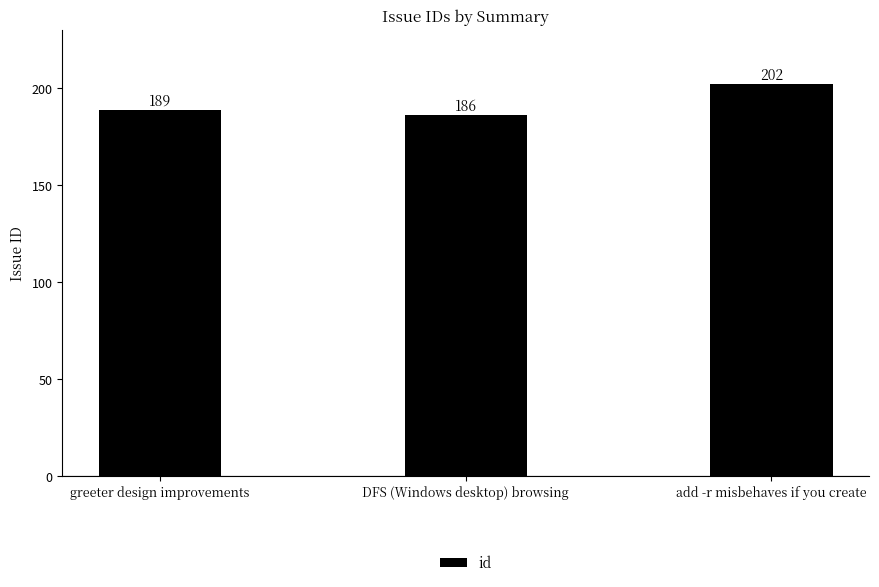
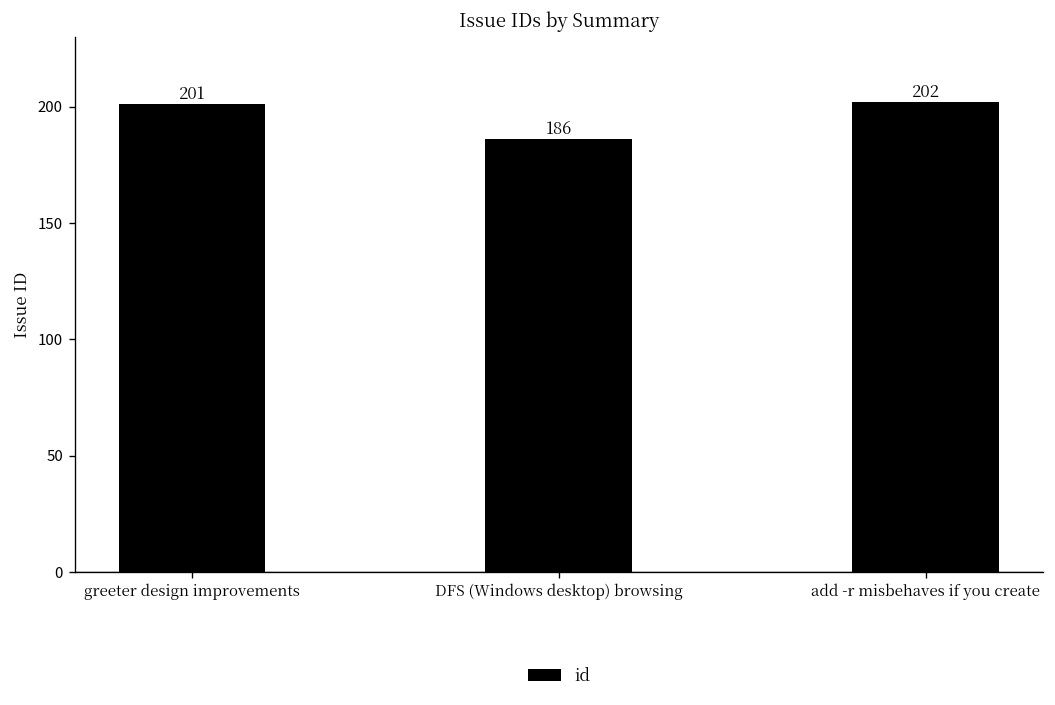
greeter design improvements: 189 -> 201
